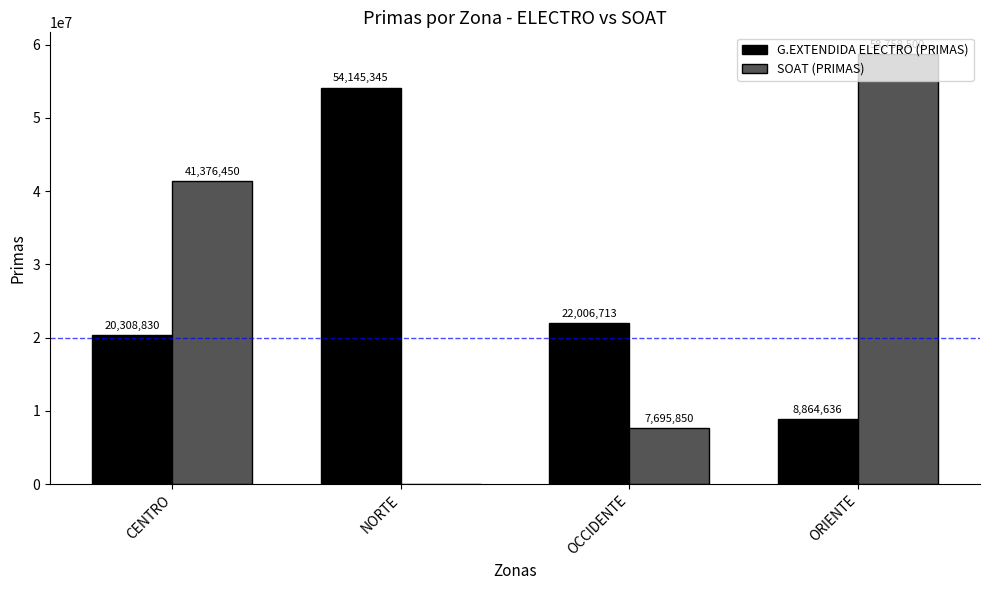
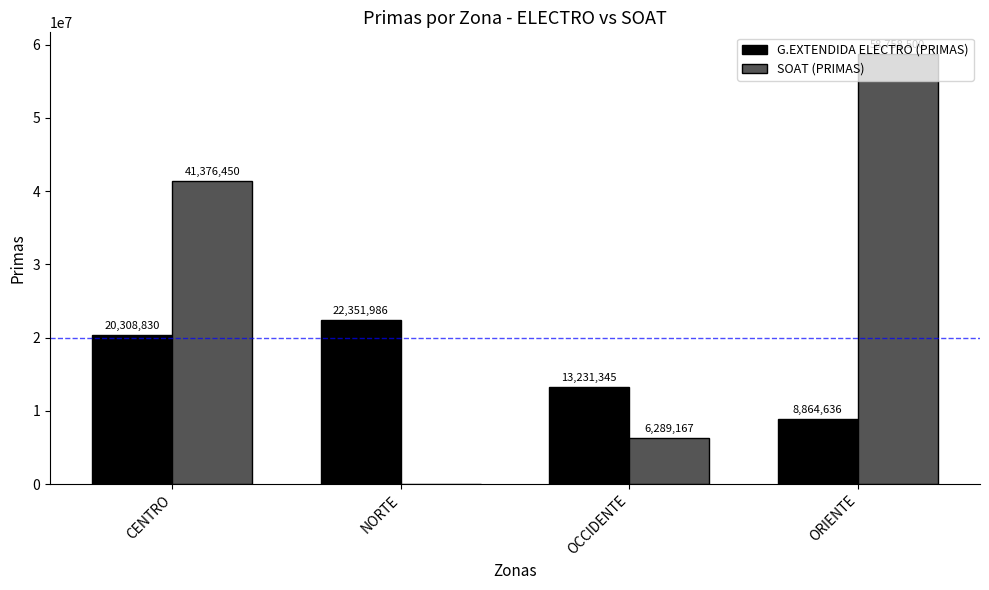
G.EXTENDIDA ELECTRO (PRIMAS), NORTE: 54,145,345 -> 22,351,986
G.EXTENDIDA ELECTRO (PRIMAS), OCCIDENTE: 22,006,713 -> 13,231,345
SOAT (PRIMAS), OCCIDENTE: 7,695,850 -> 6,289,167
